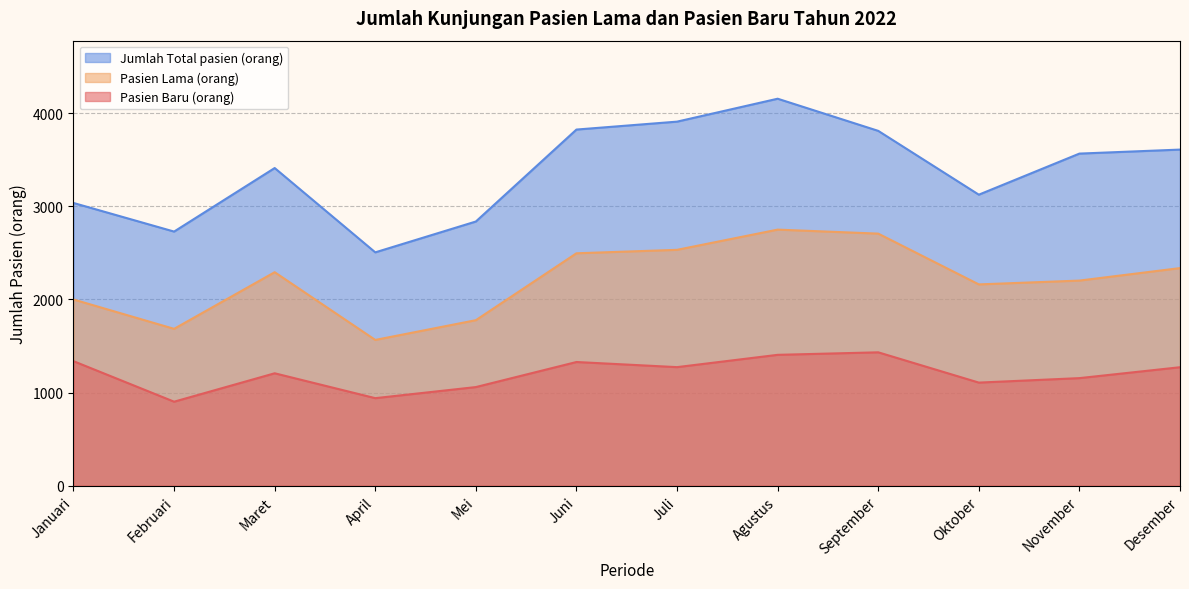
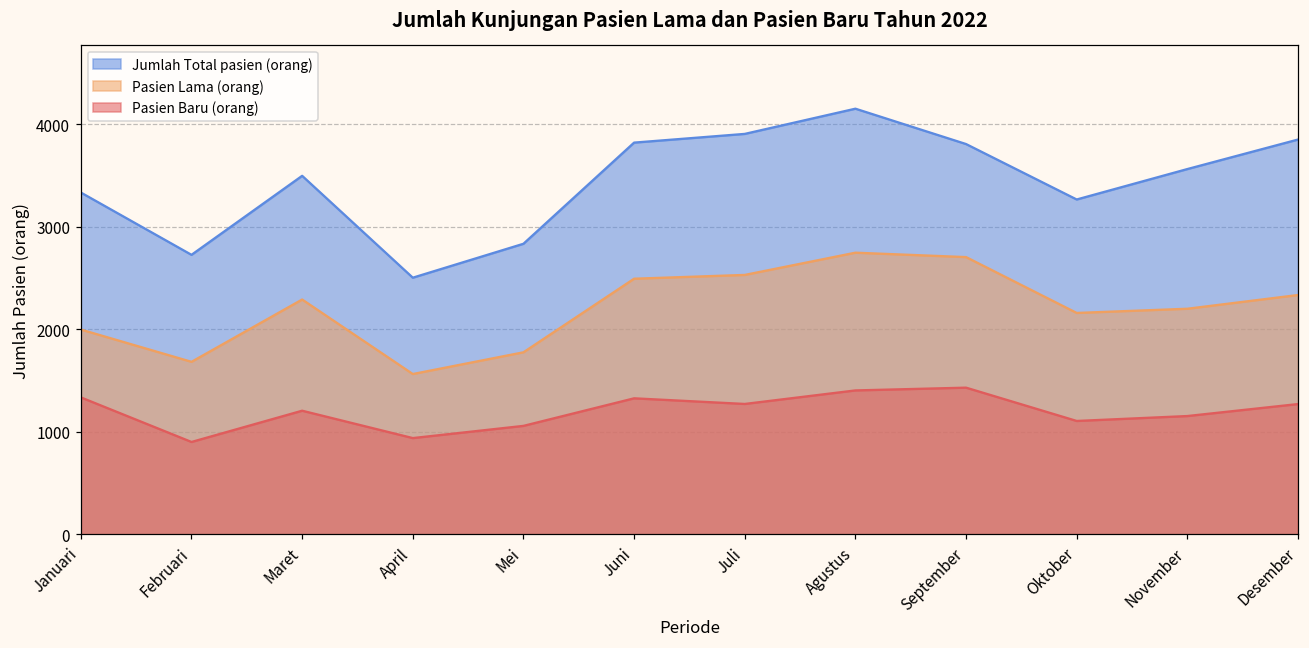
Jumlah Total pasien (orang), Januari: 3000 -> 3300
Jumlah Total pasien (orang), Maret: 3400 -> 3500
Jumlah Total pasien (orang), Oktober: 3100 -> 3300
Jumlah Total pasien (orang), Desember: 3600 -> 3900
